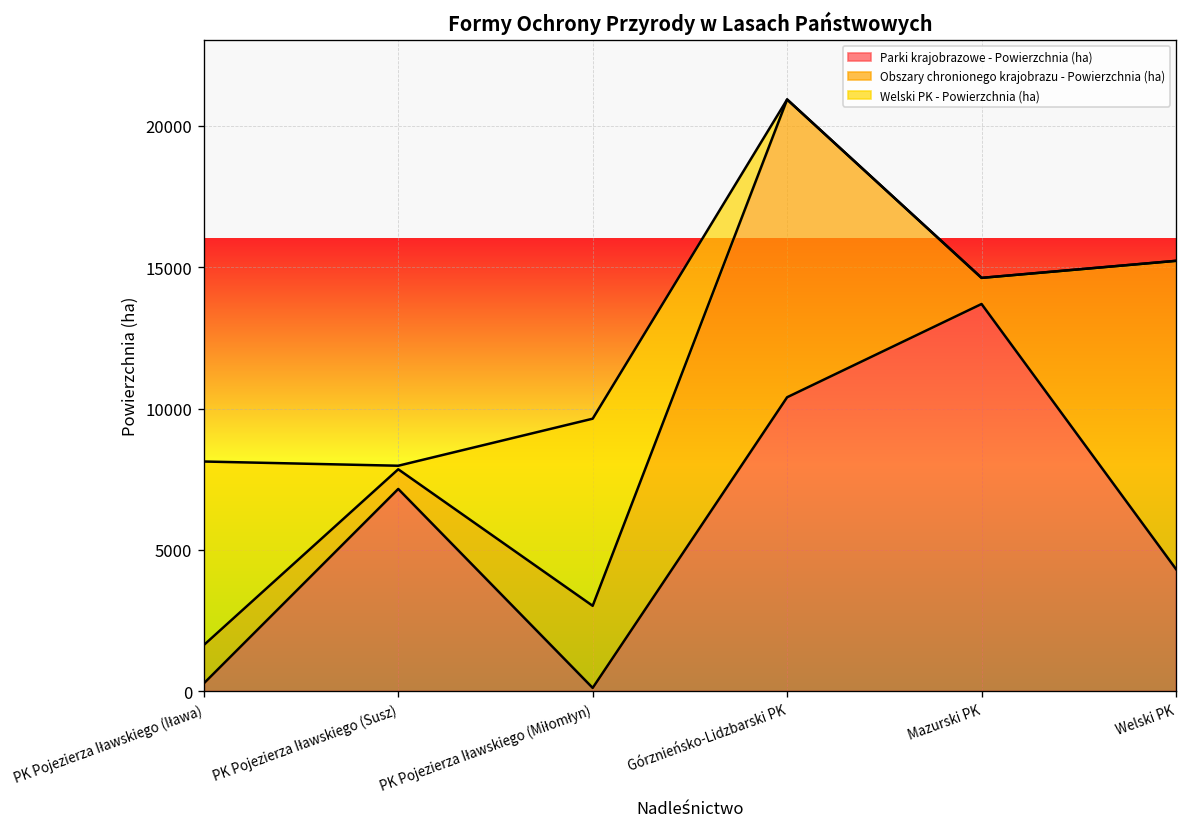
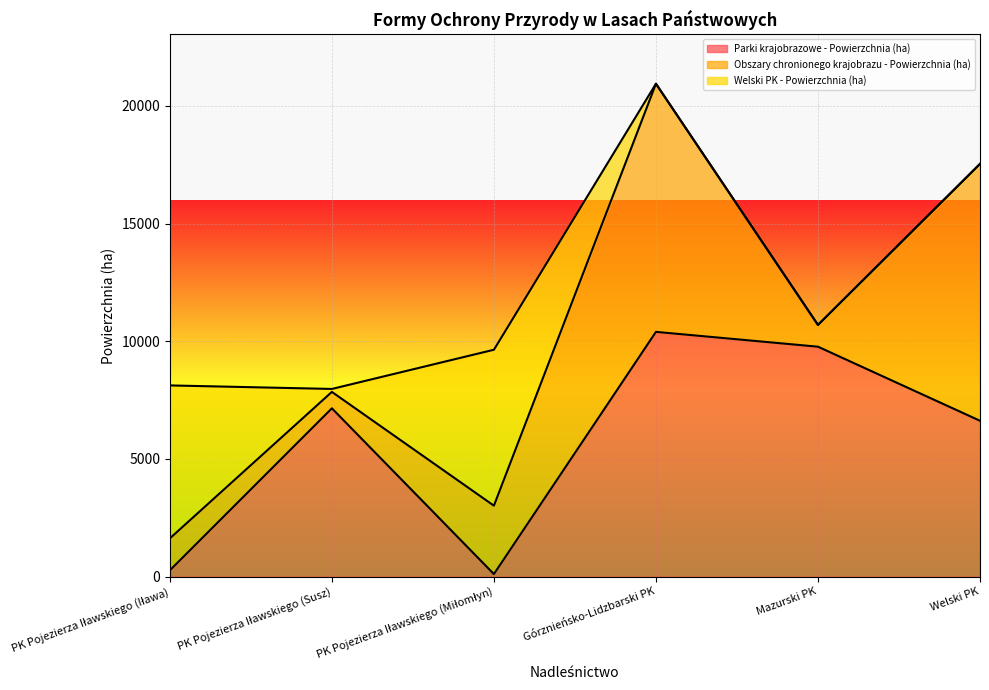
Parki krajobrazowe - Powierzchnia (ha), Mazurski PK: 13700 -> 9800
Parki krajobrazowe - Powierzchnia (ha), Welski PK: 4300 -> 6600
